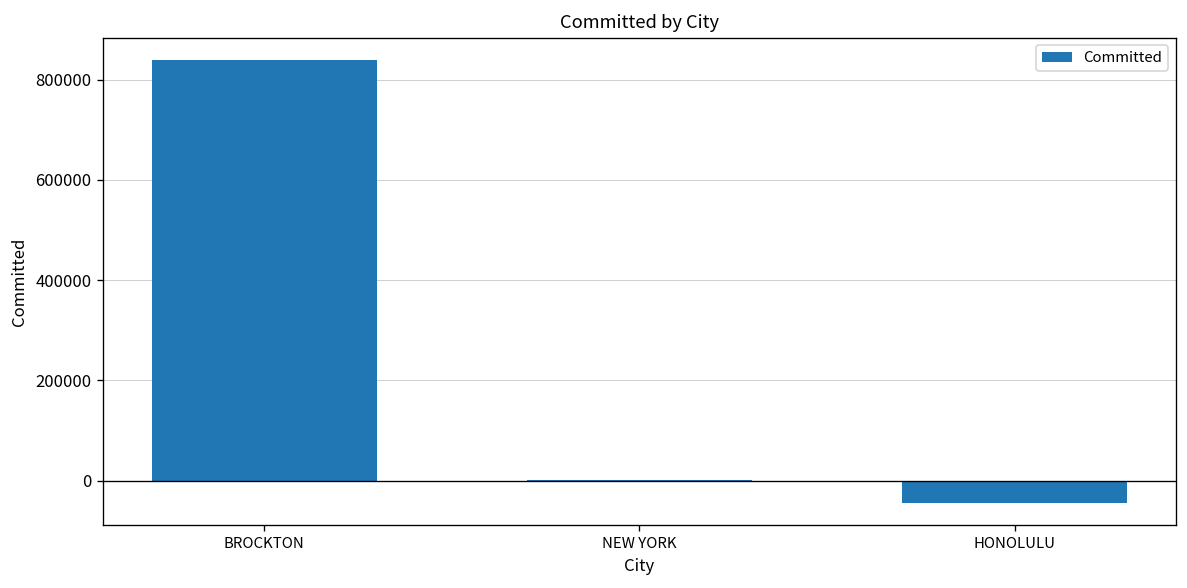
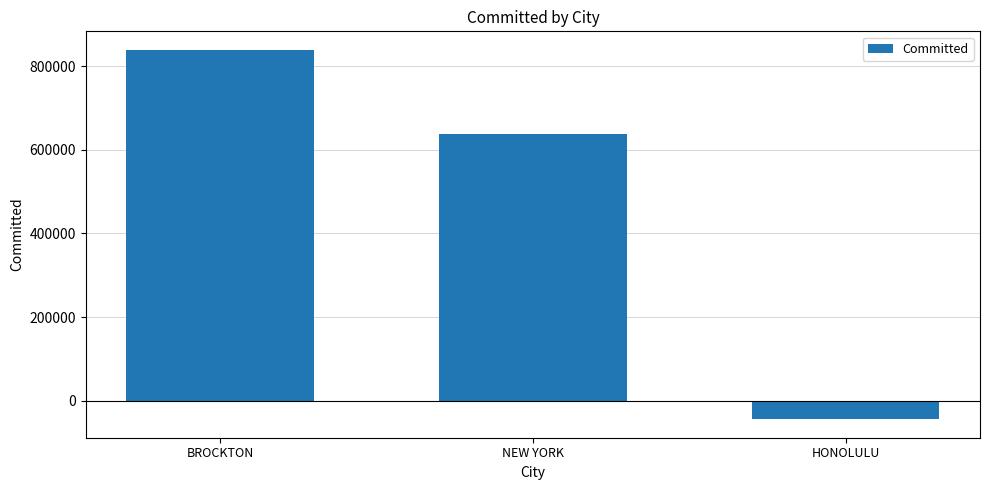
NEW YORK: 0 -> 640000
